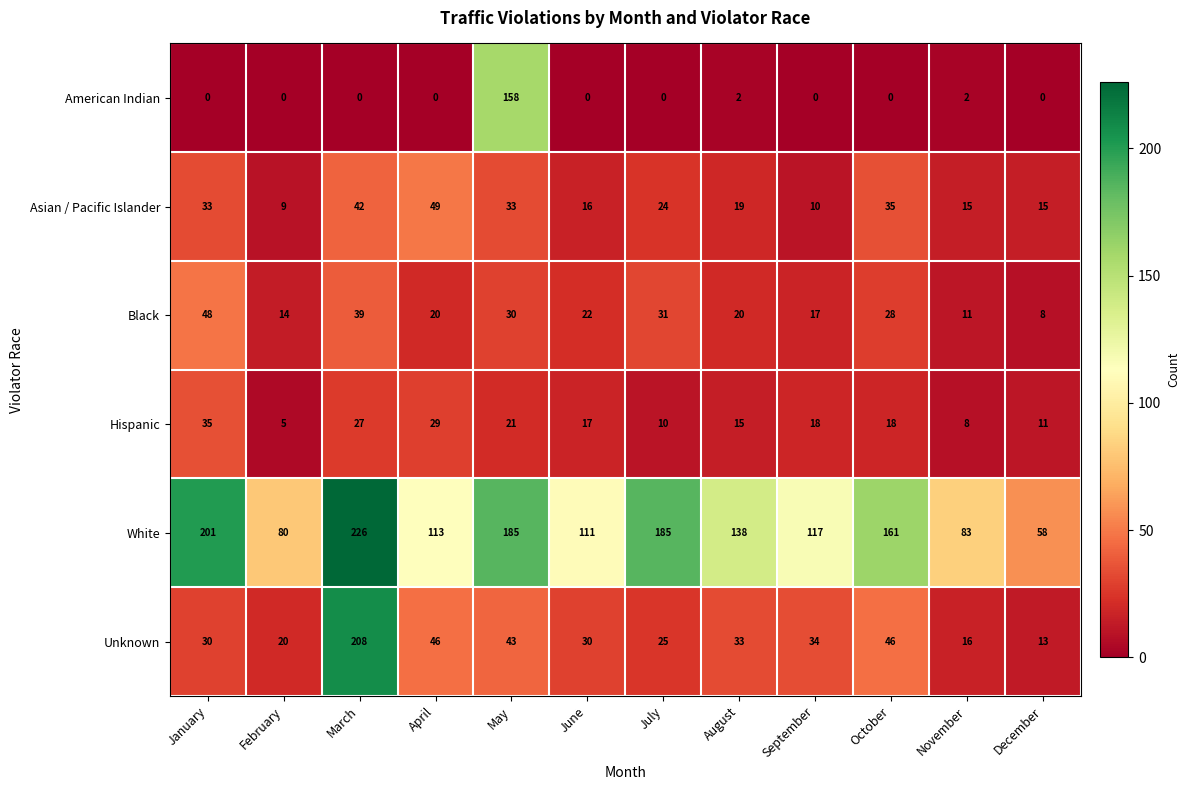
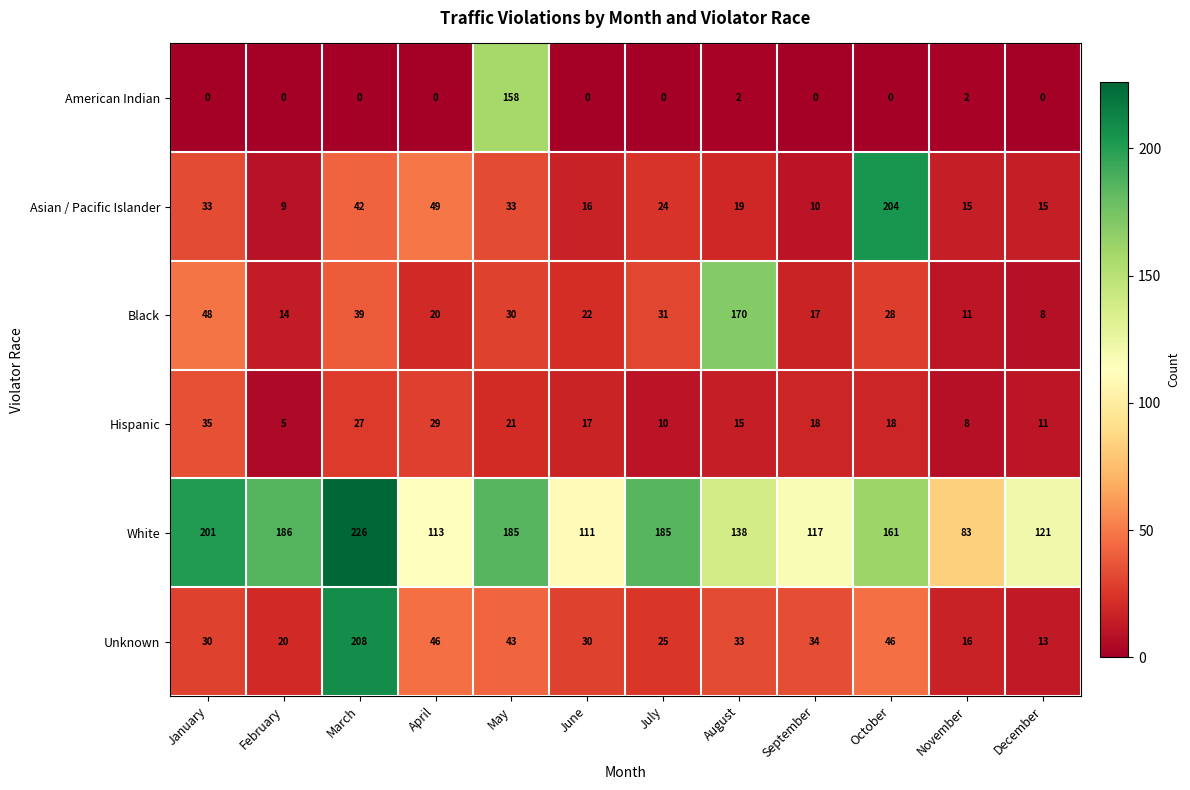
Asian / Pacific Islander, October: 35 -> 204
Black, August: 20 -> 170
White, February: 80 -> 186
White, December: 58 -> 121
